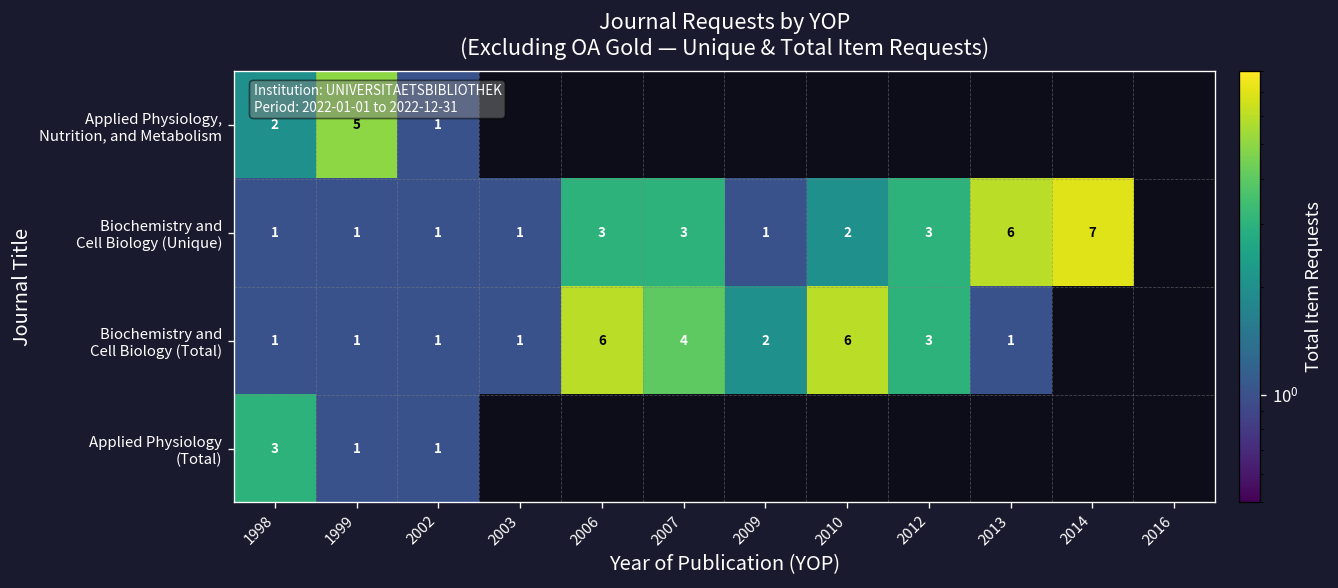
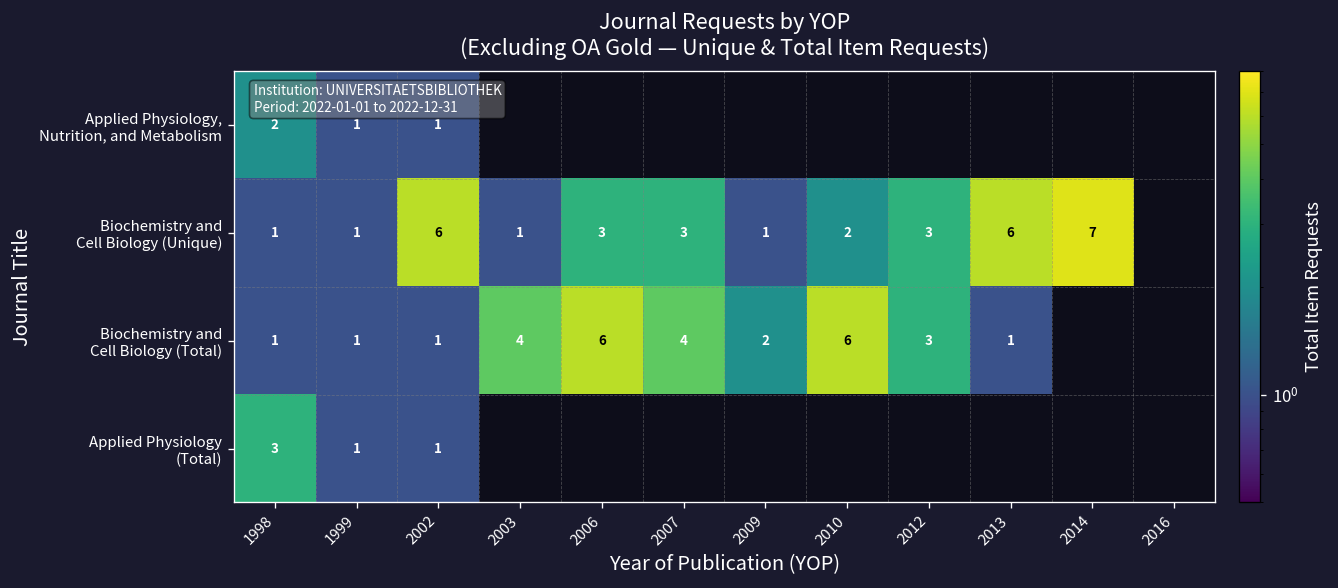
Applied Physiology, Nutrition, and Metabolism, 1999: 5 -> 1
Biochemistry and Cell Biology (Unique), 2002: 1 -> 6
Biochemistry and Cell Biology (Total), 2003: 1 -> 4
